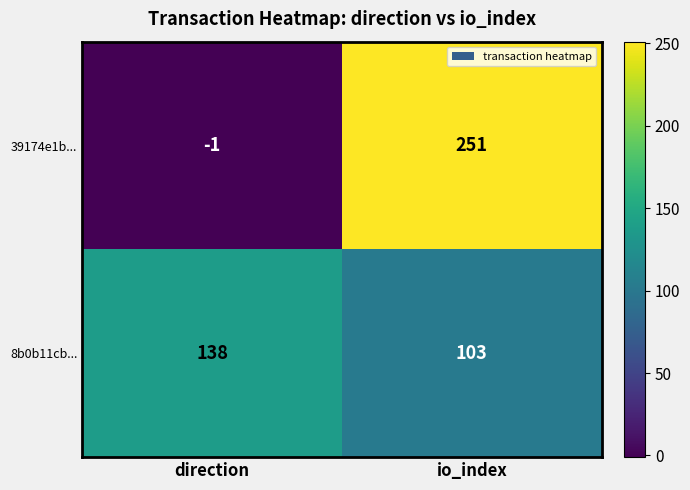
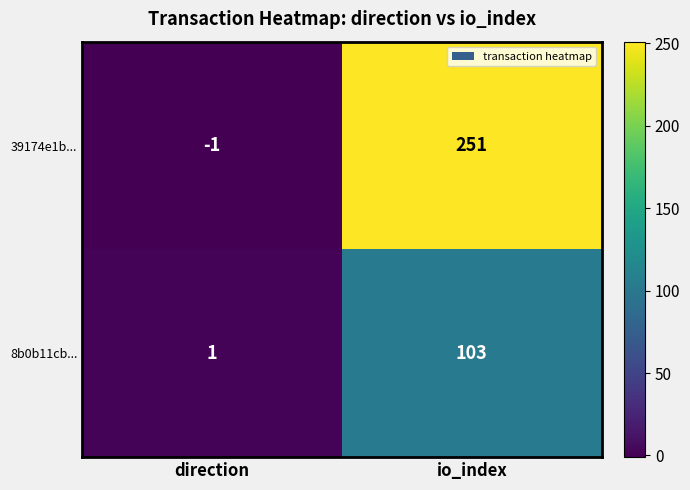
8b0b11cb..., direction: 138 -> 1
